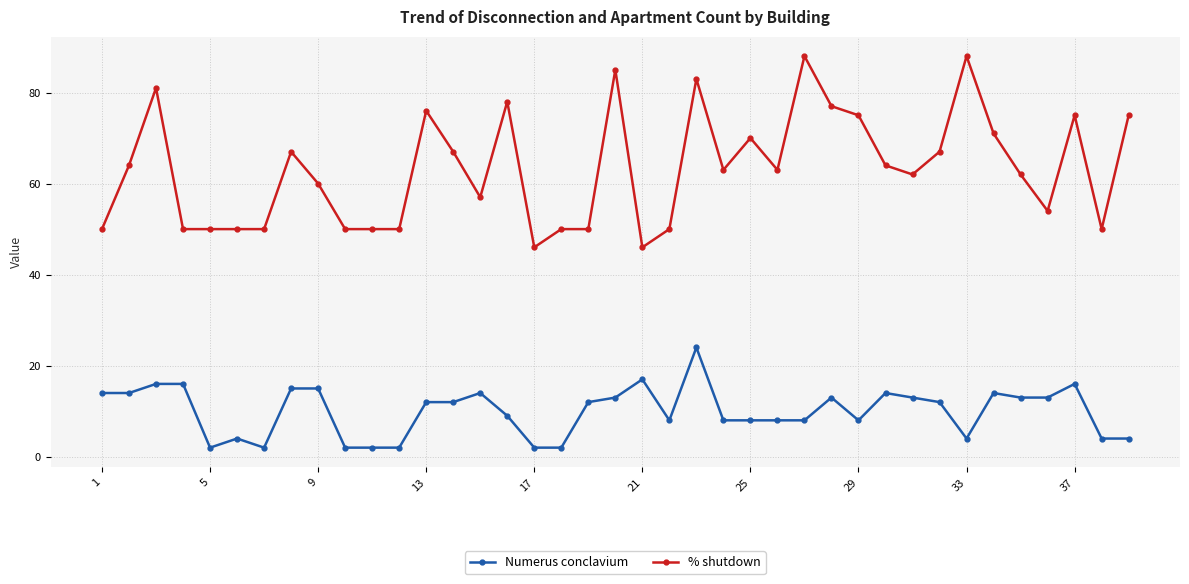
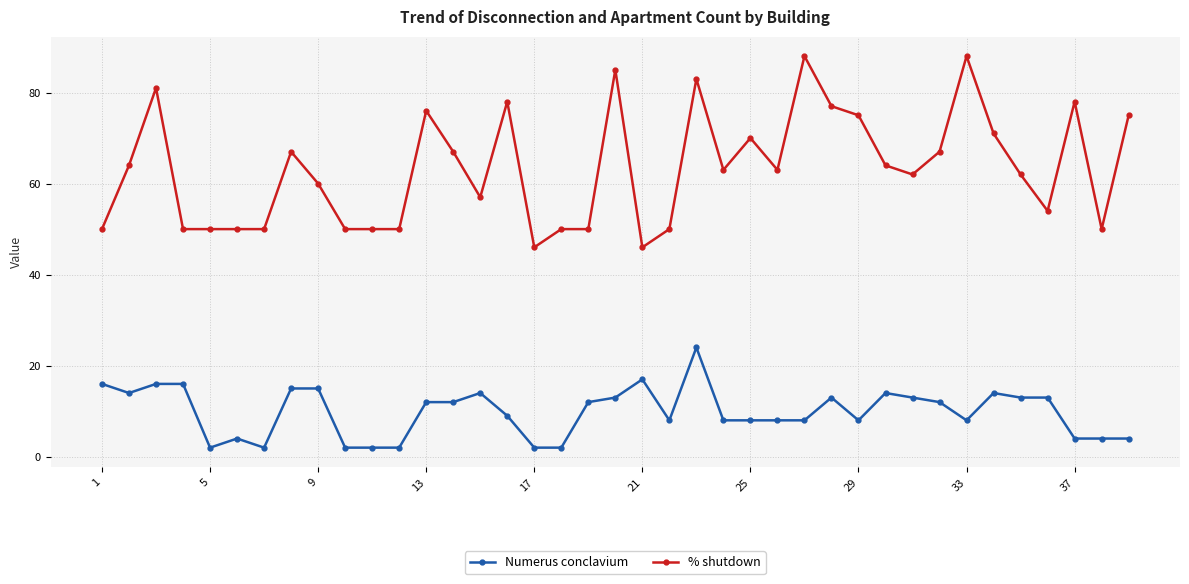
Numerus conclavium, 1: 14 -> 16
Numerus conclavium, 33: 4 -> 8
Numerus conclavium, 37: 16 -> 4
% shutdown, 37: 75 -> 78
